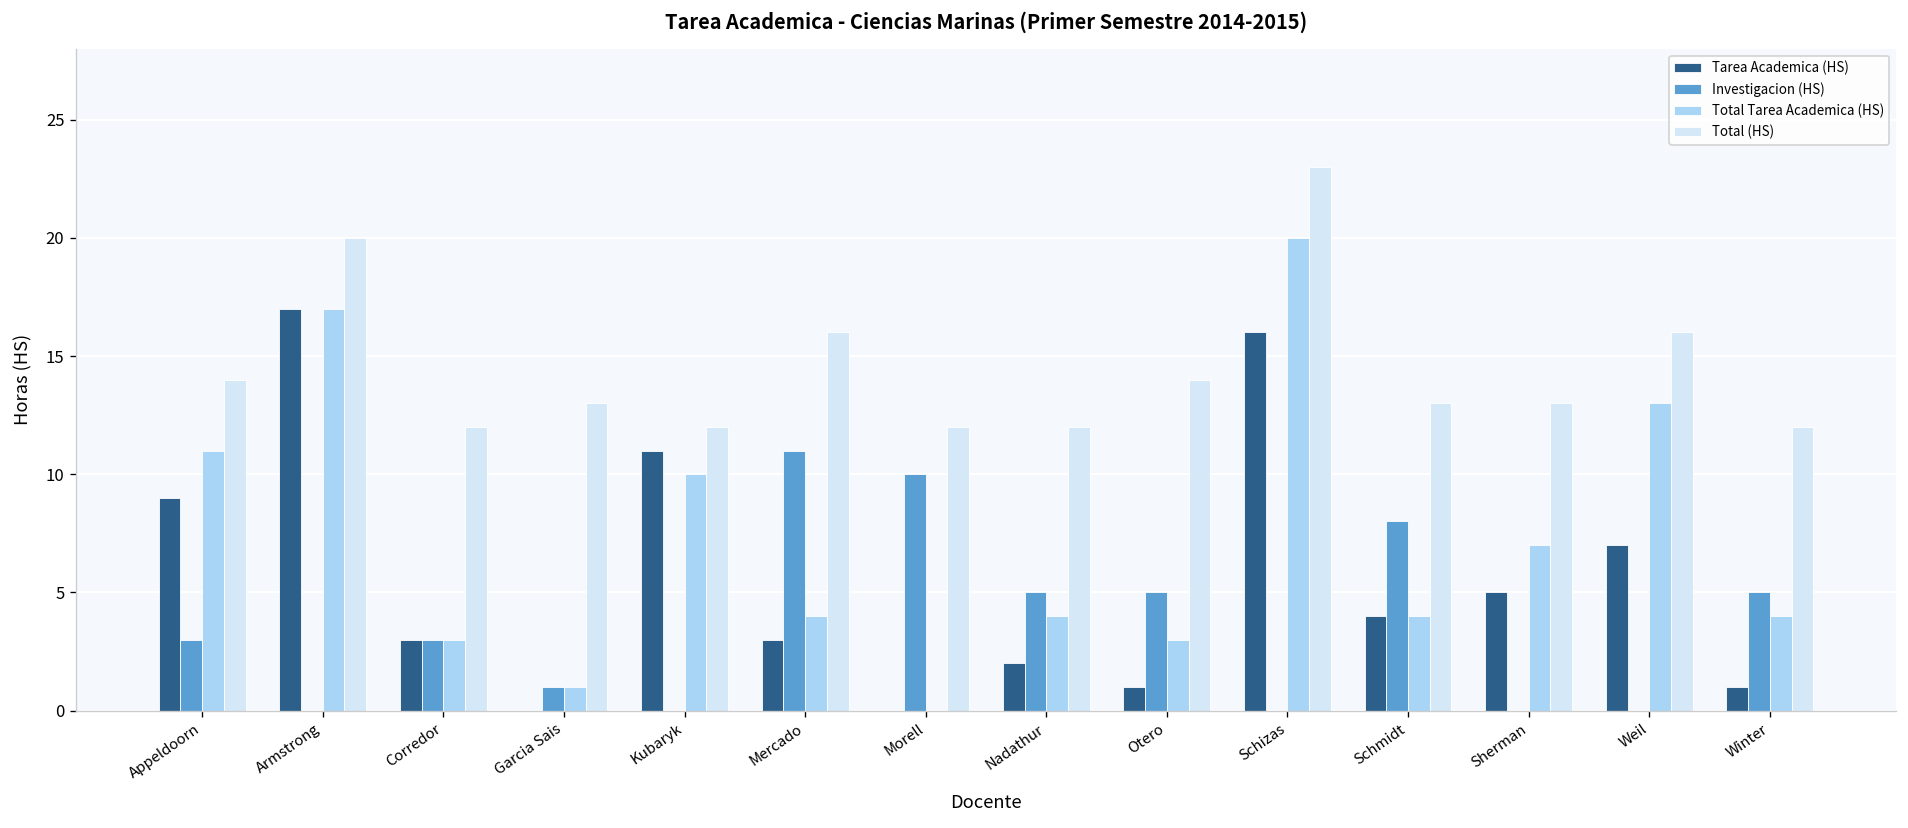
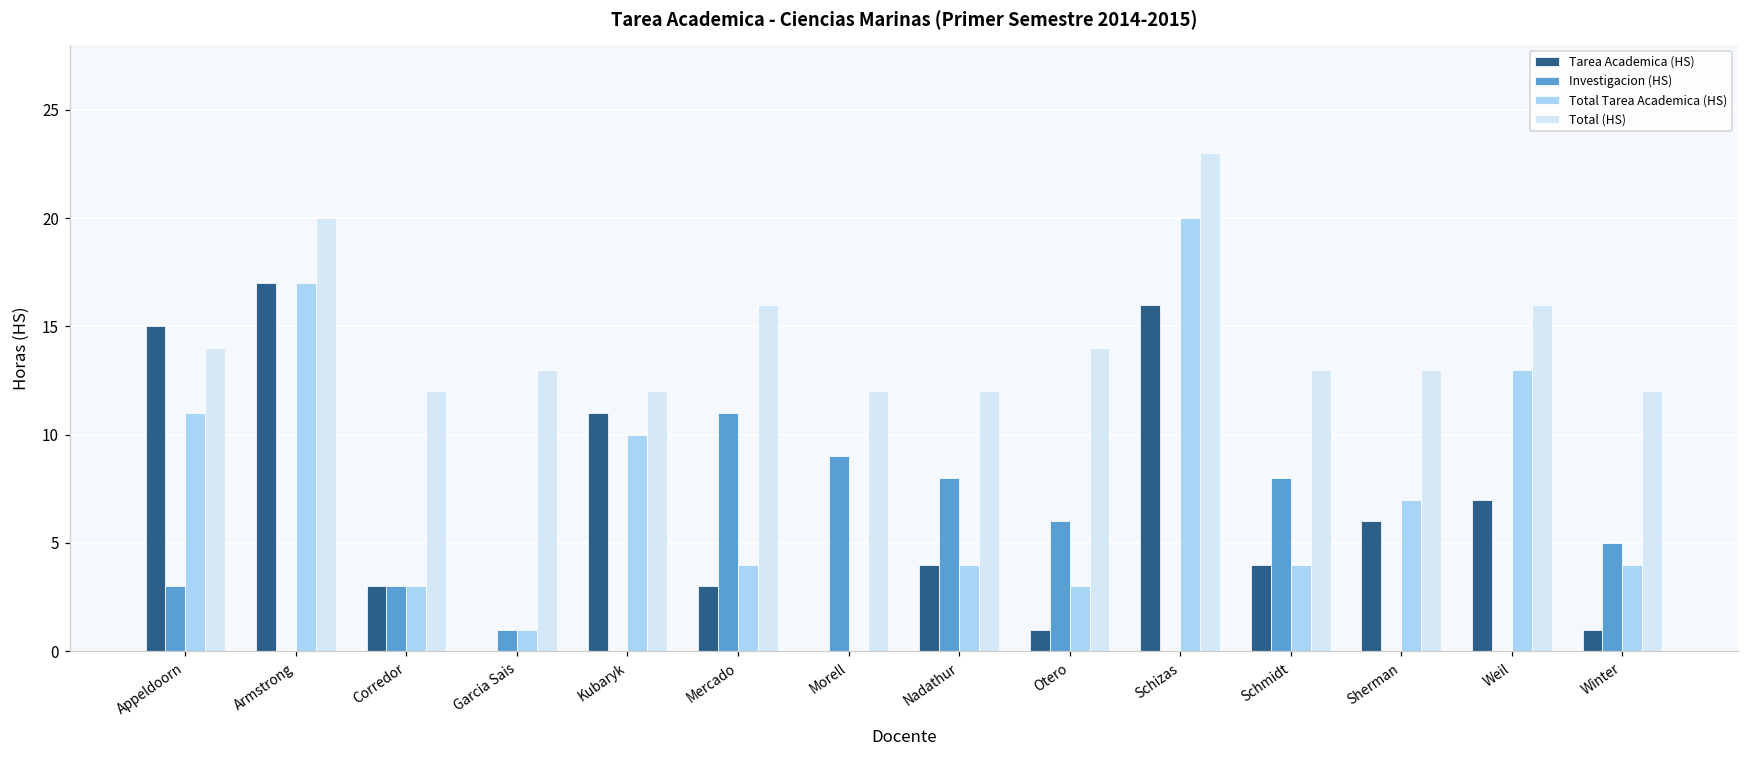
Tarea Academica (HS), Appeldoorn: 9 -> 15
Investigacion (HS), Morell: 10 -> 9
Tarea Academica (HS), Nadathur: 2 -> 4
Investigacion (HS), Nadathur: 5 -> 8
Investigacion (HS), Otero: 5 -> 6
Tarea Academica (HS), Sherman: 5 -> 6
